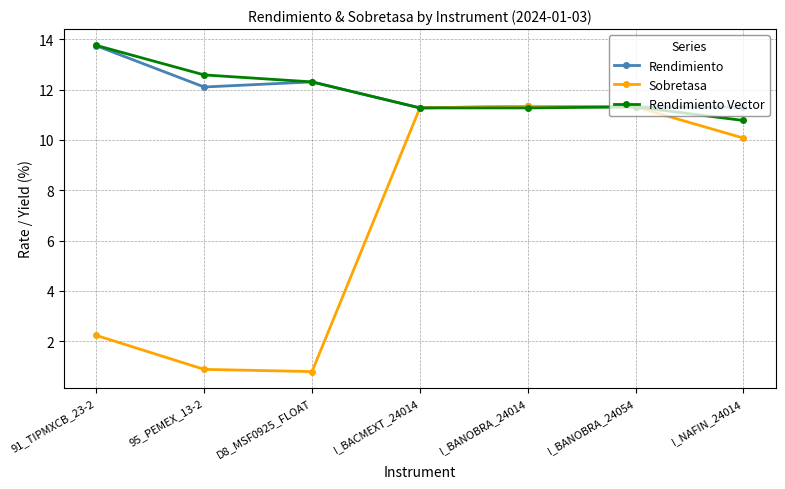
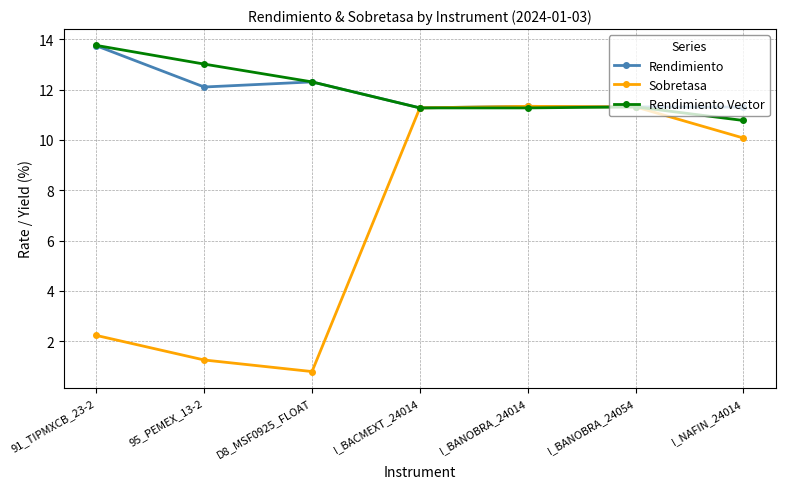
Sobretasa, 95_PEMEX_13-2: 0.9 -> 1.3
Rendimiento Vector, 95_PEMEX_13-2: 12.6 -> 13.0
